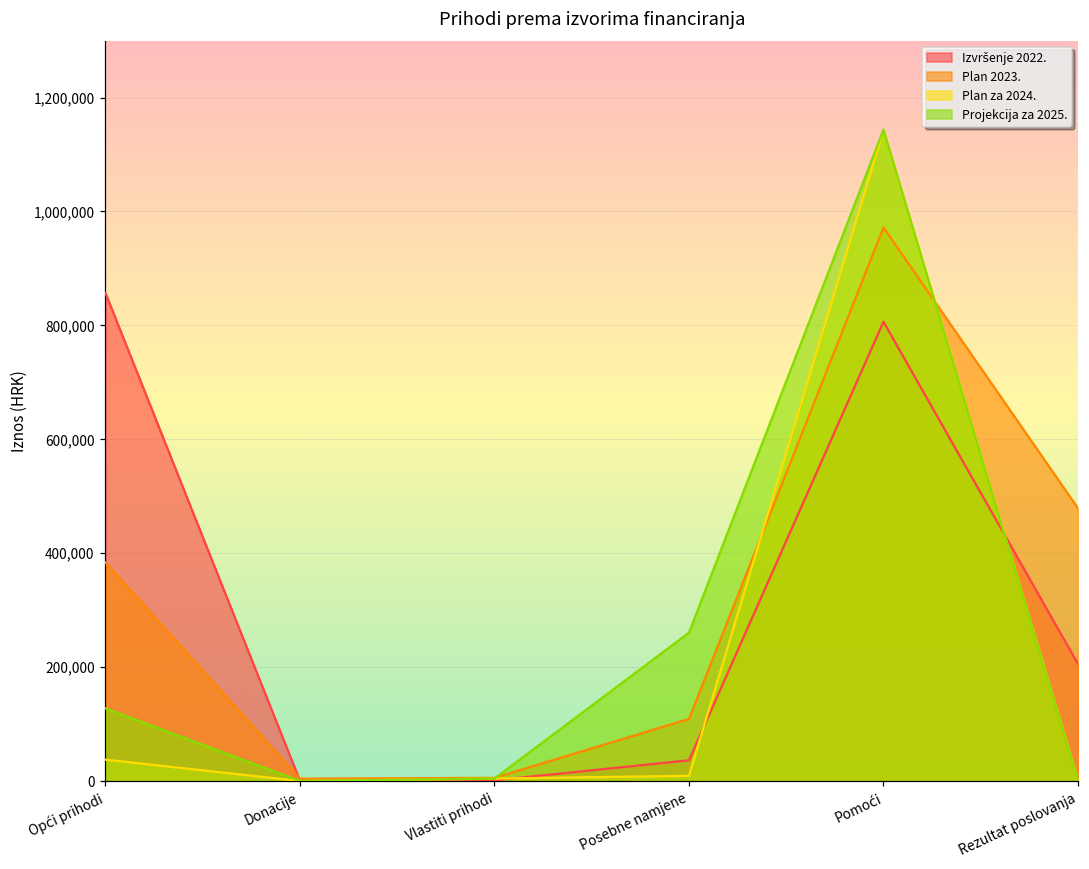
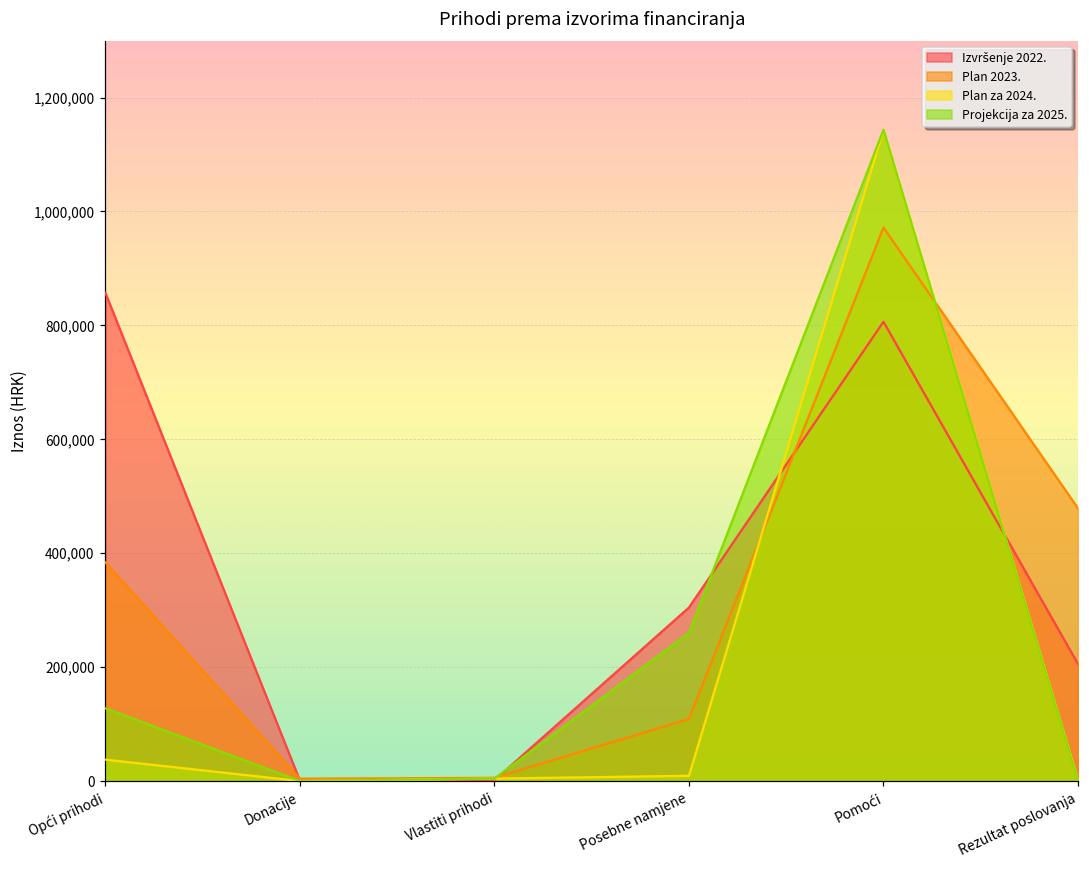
Izvršenje 2022., Posebne namjene: 40,000 -> 300,000
